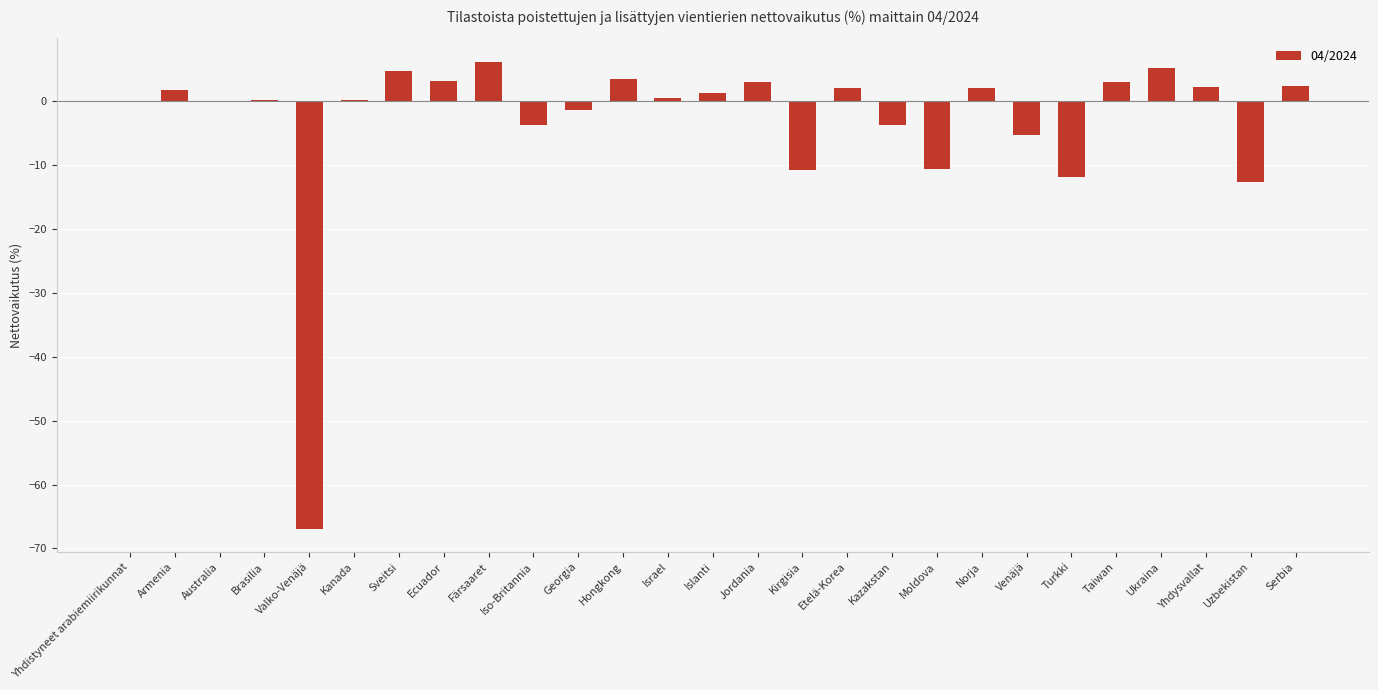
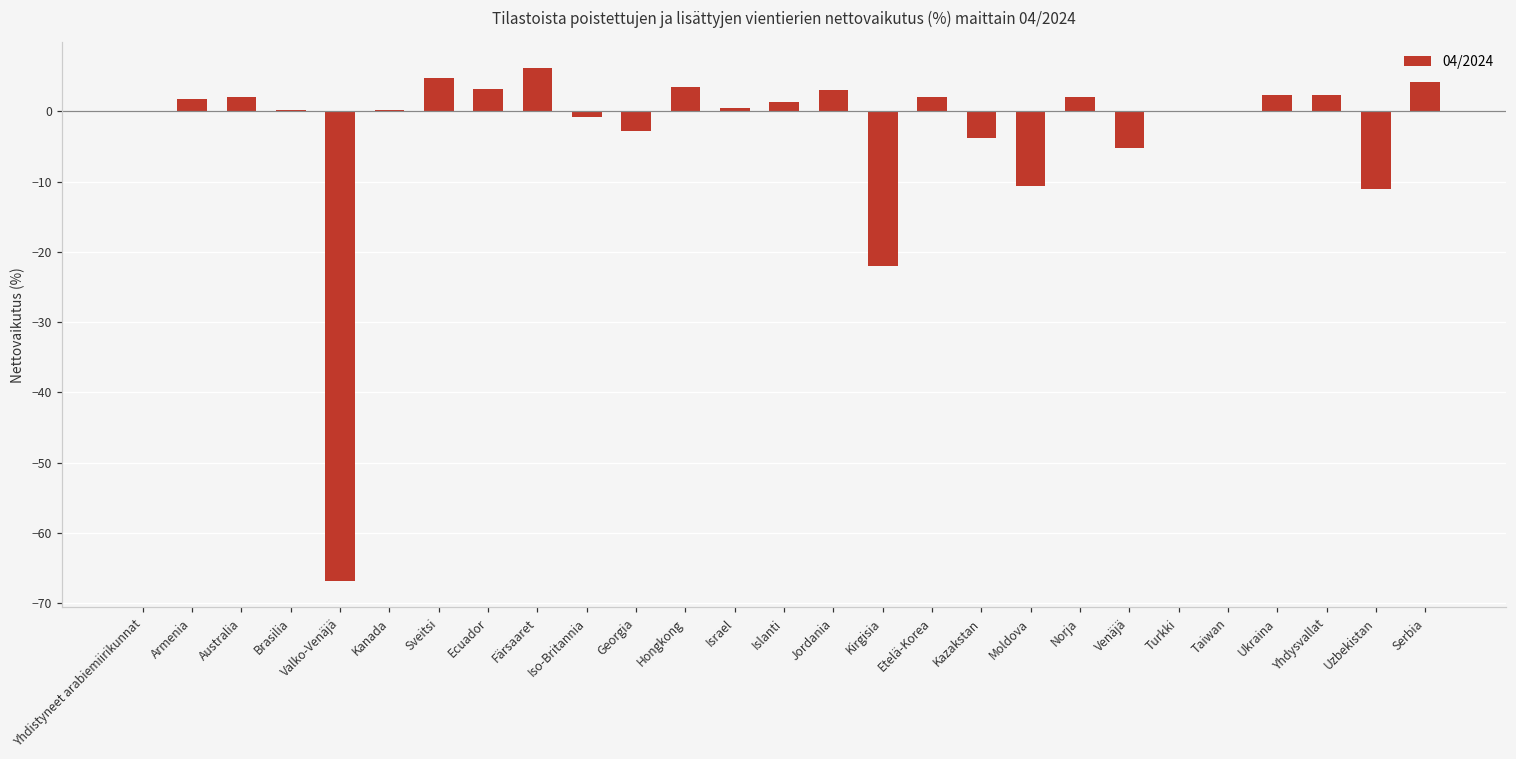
Australia: 0 -> 2
Iso-Britannia: -4 -> -1
Georgia: -1 -> -3
Kirgisia: -11 -> -22
Turkki: -12 -> 0
Taiwan: 3 -> 0
Ukraina: 5 -> 2
Uzbekistan: -13 -> -11
Serbia: 2 -> 4
